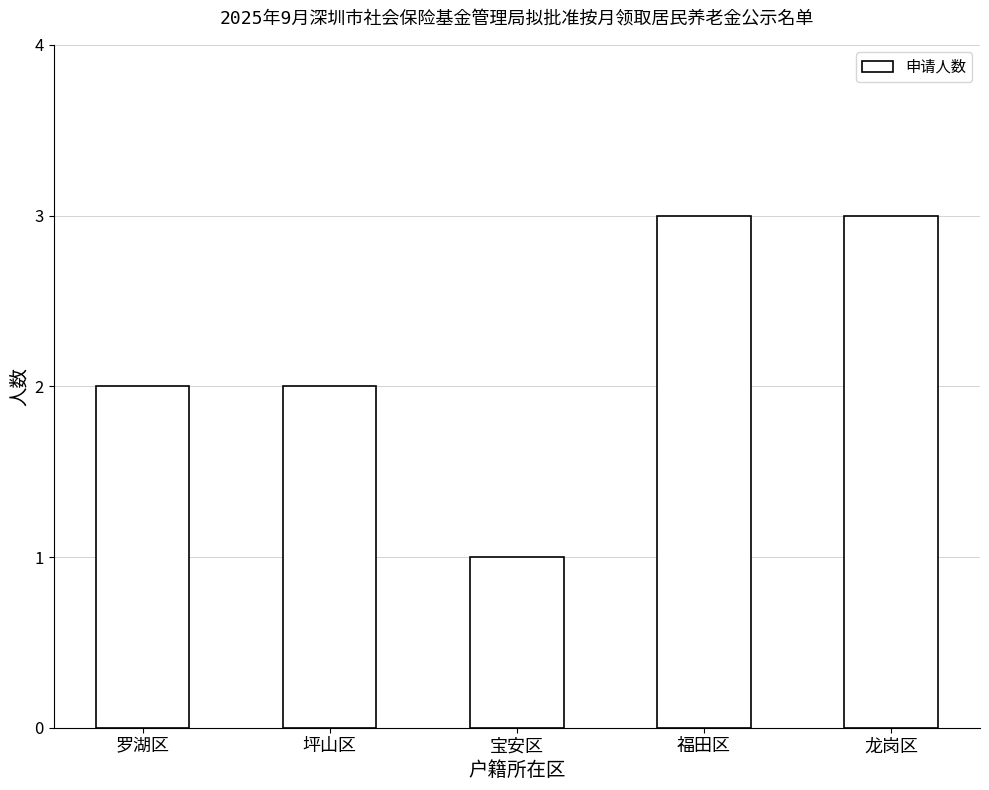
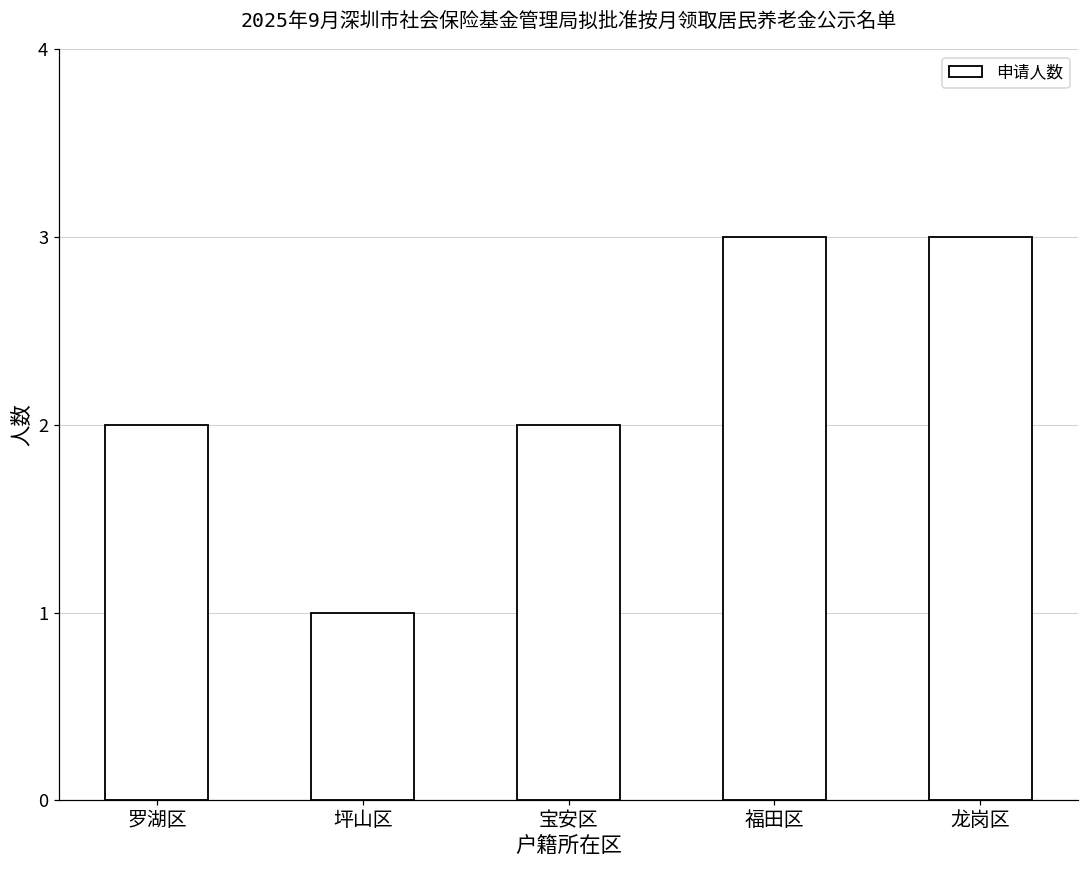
坪山区: 2 -> 1
宝安区: 1 -> 2
